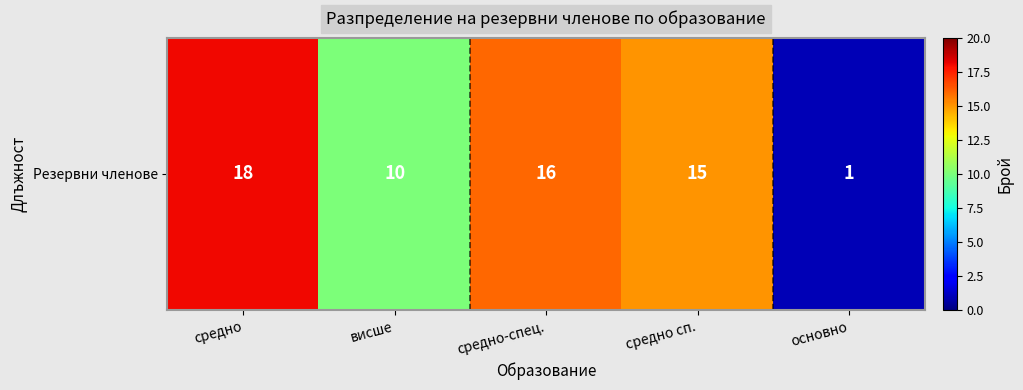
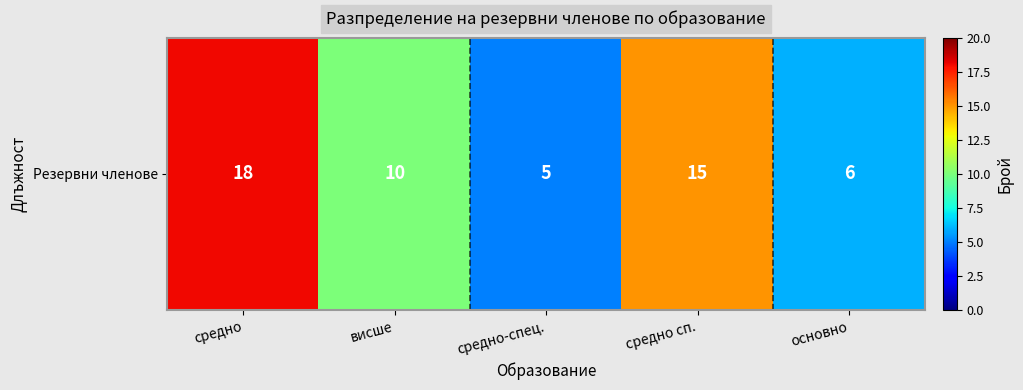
Резервни членове, средно-спец.: 16 -> 5
Резервни членове, основно: 1 -> 6
